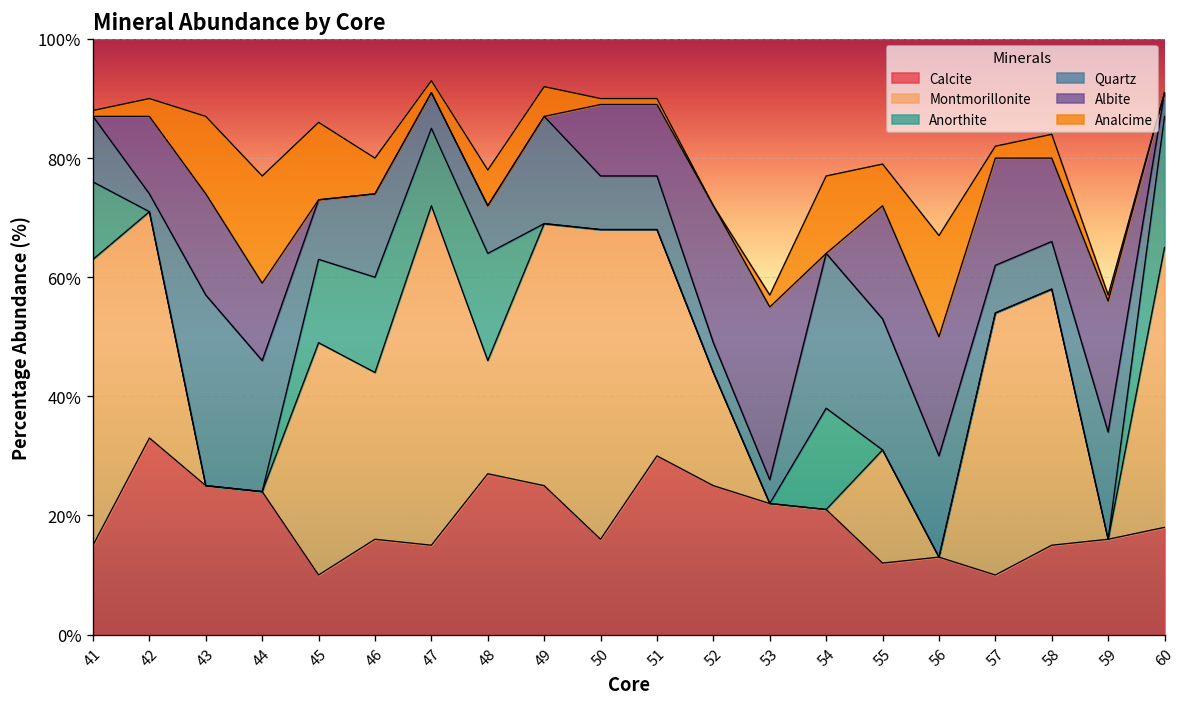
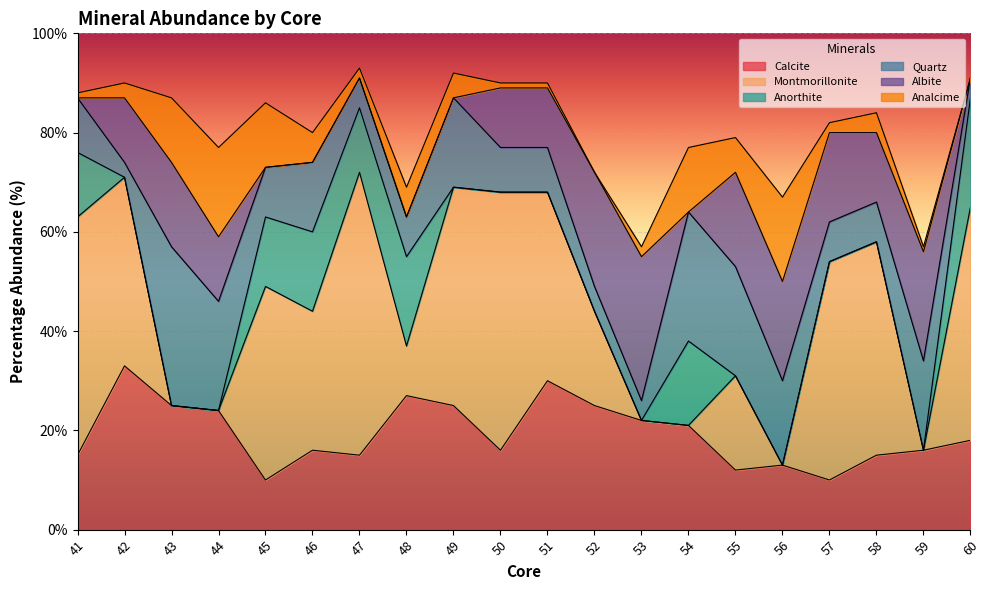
Montmorillonite, 48: 19% -> 10%
